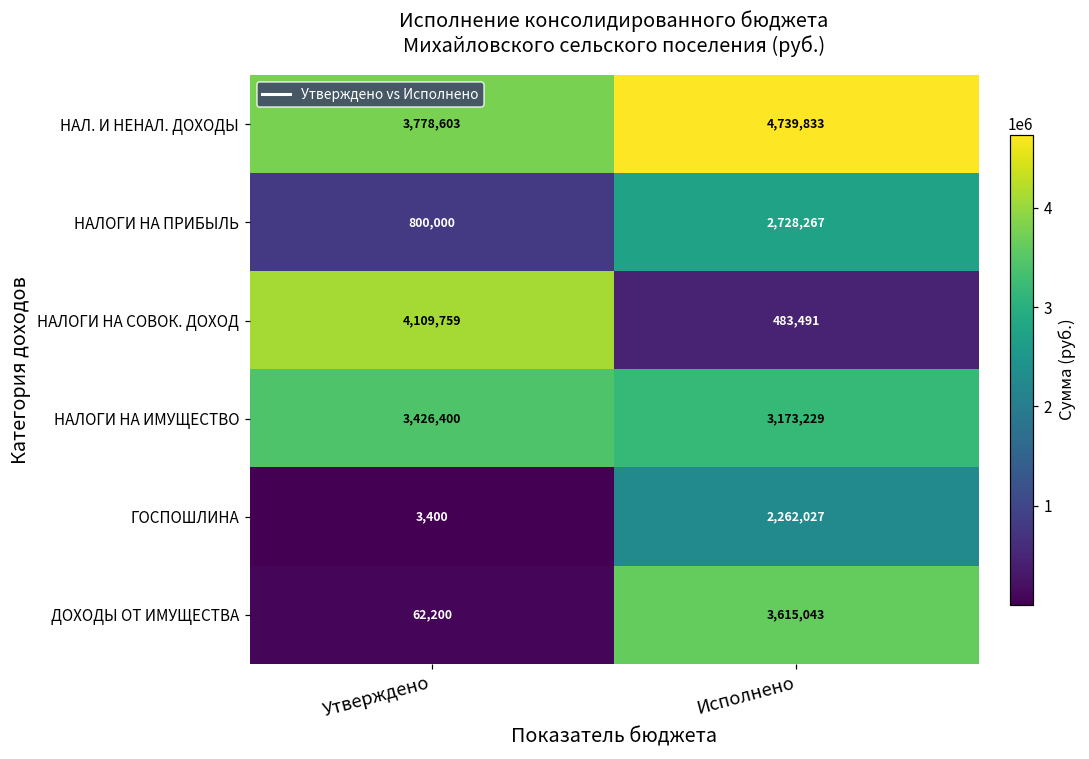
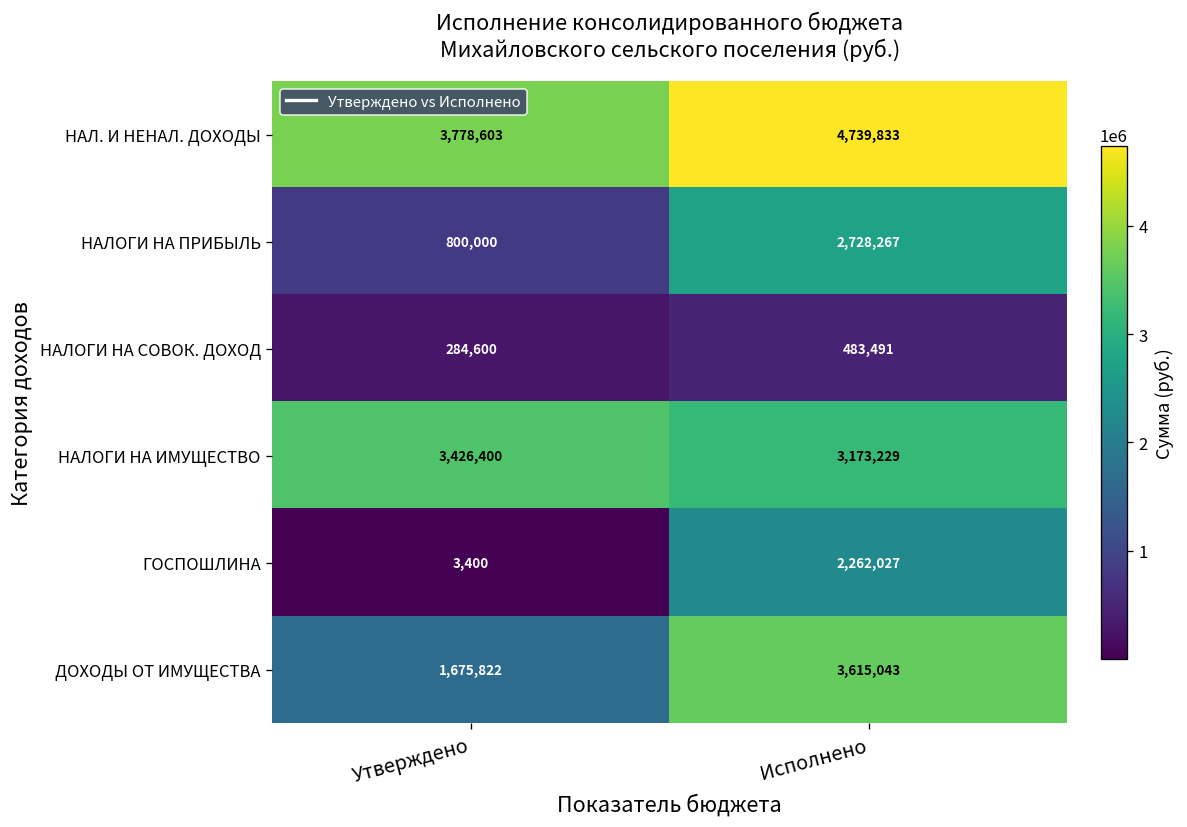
НАЛОГИ НА СОВОК. ДОХОД, Утверждено: 4,109,759 -> 284,600
ДОХОДЫ ОТ ИМУЩЕСТВА, Утверждено: 62,200 -> 1,675,822
